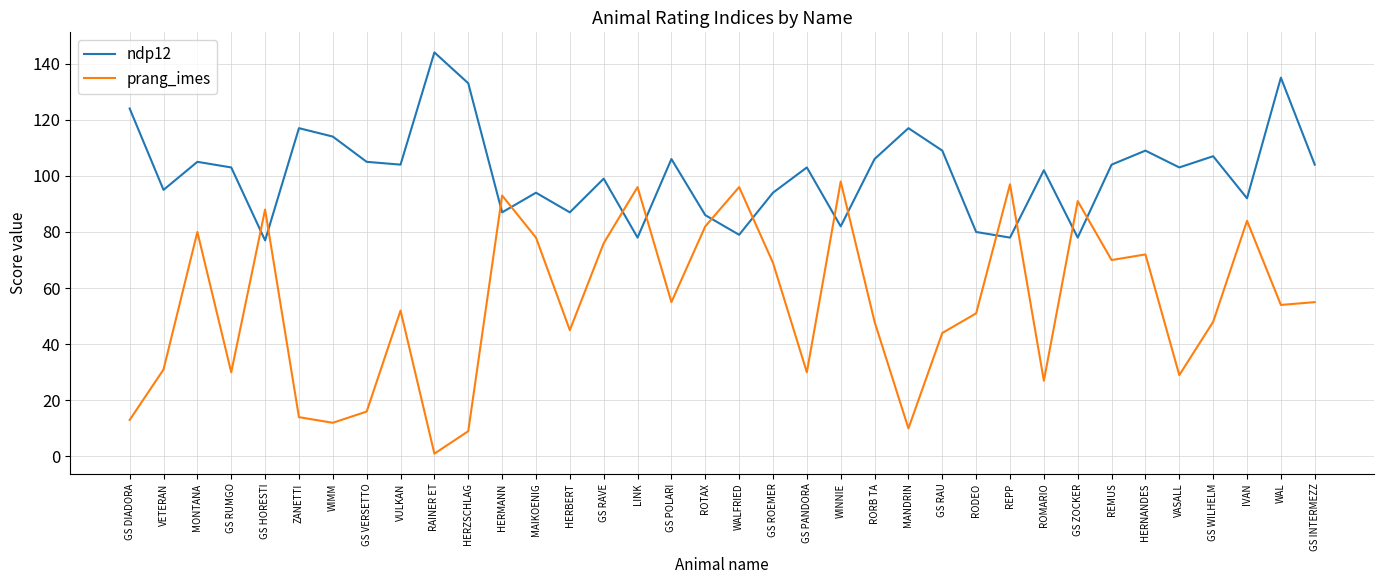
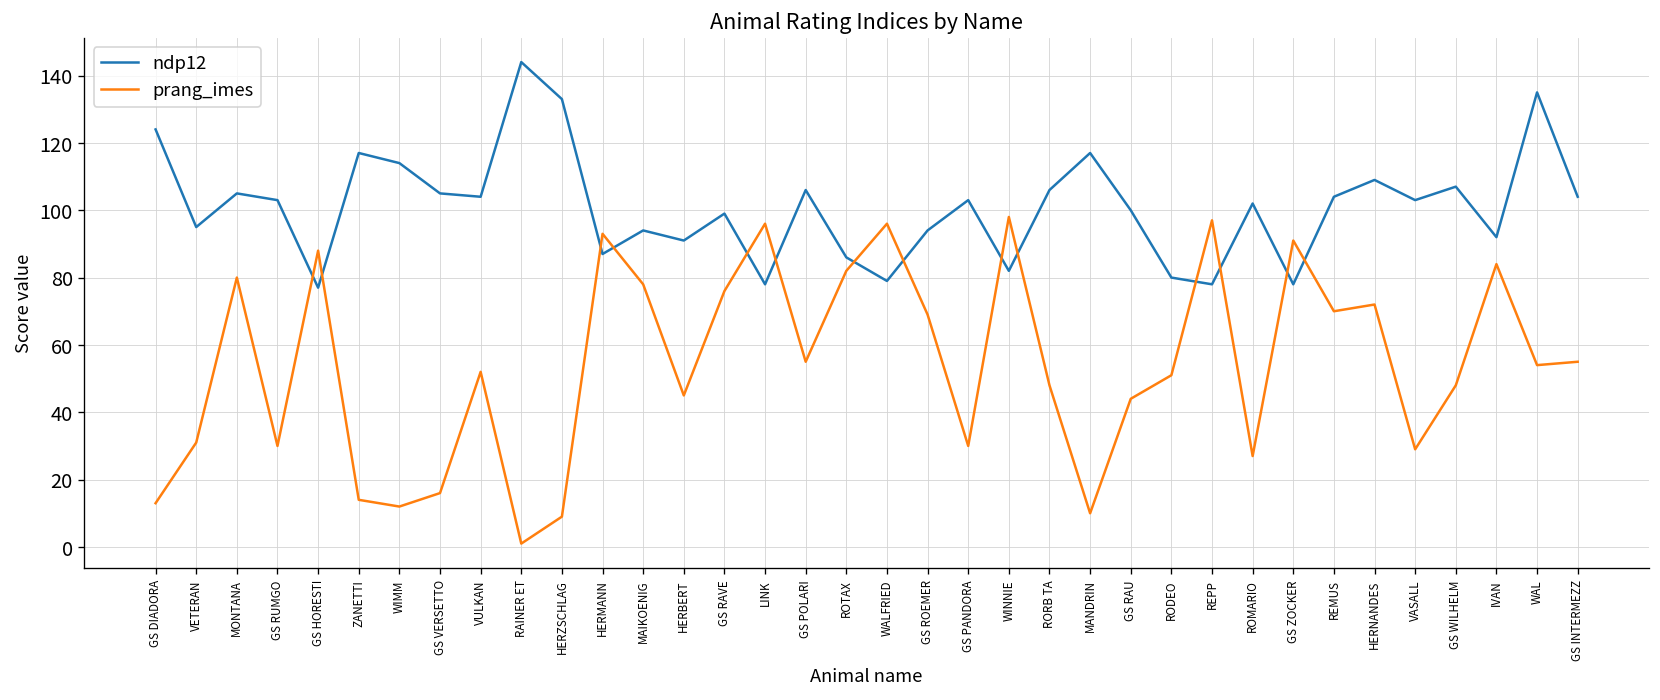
ndp12, HERBERT: 87 -> 91
ndp12, GS RAU: 109 -> 100
